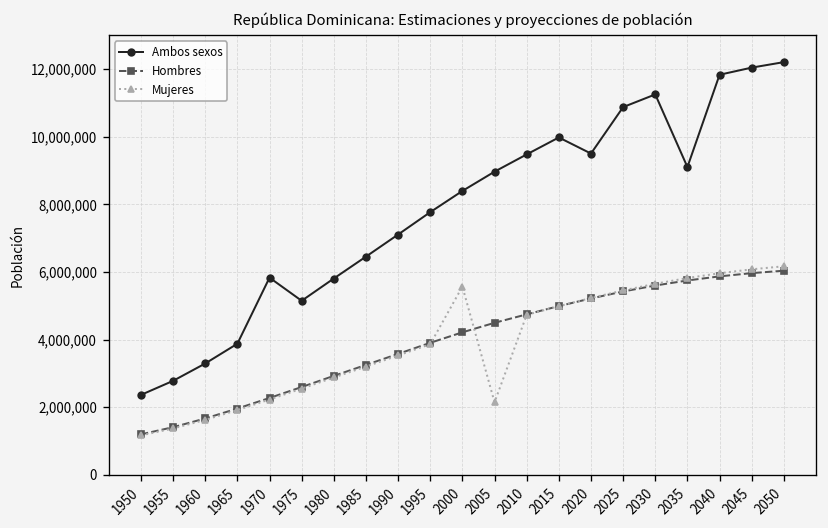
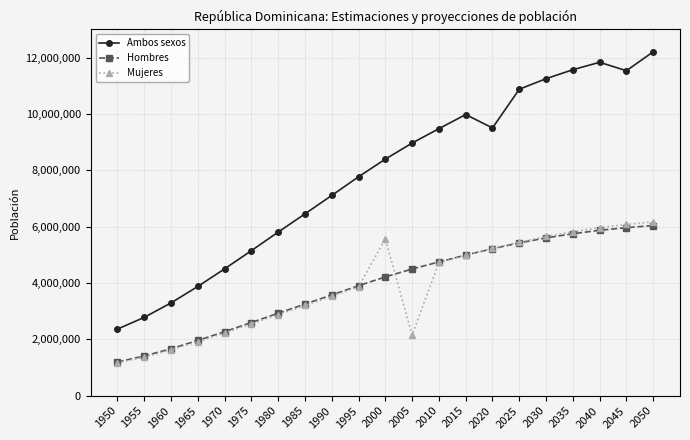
Ambos sexos, 1970: 5,800,000 -> 4,500,000
Ambos sexos, 2035: 9,100,000 -> 11,600,000
Ambos sexos, 2045: 12,000,000 -> 11,500,000
